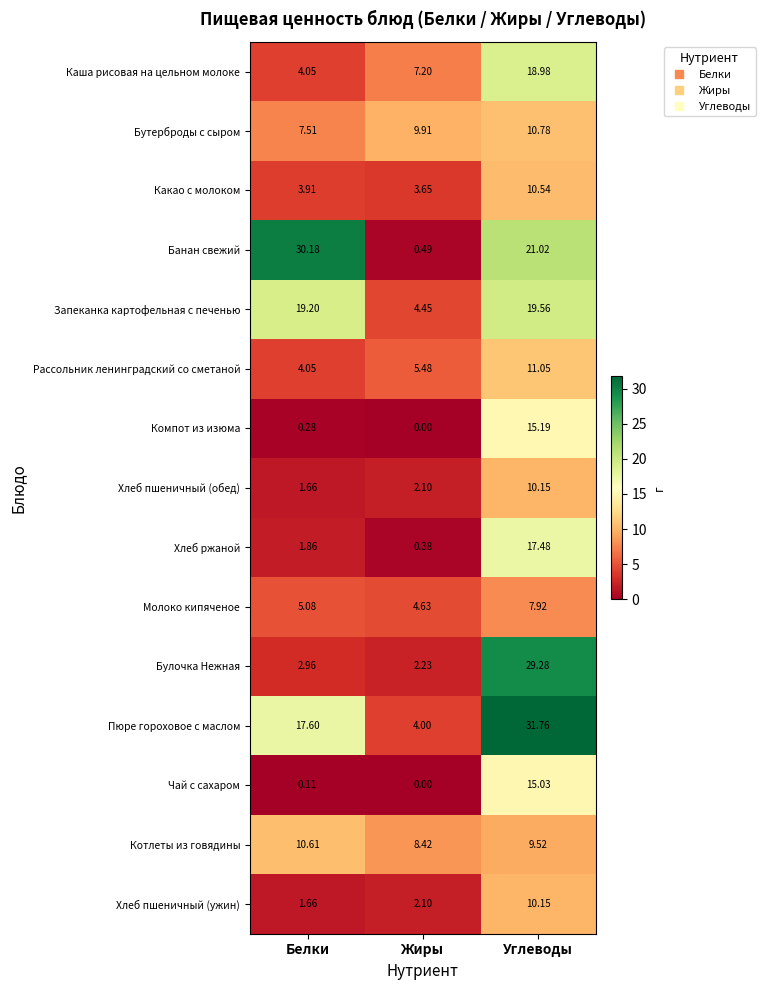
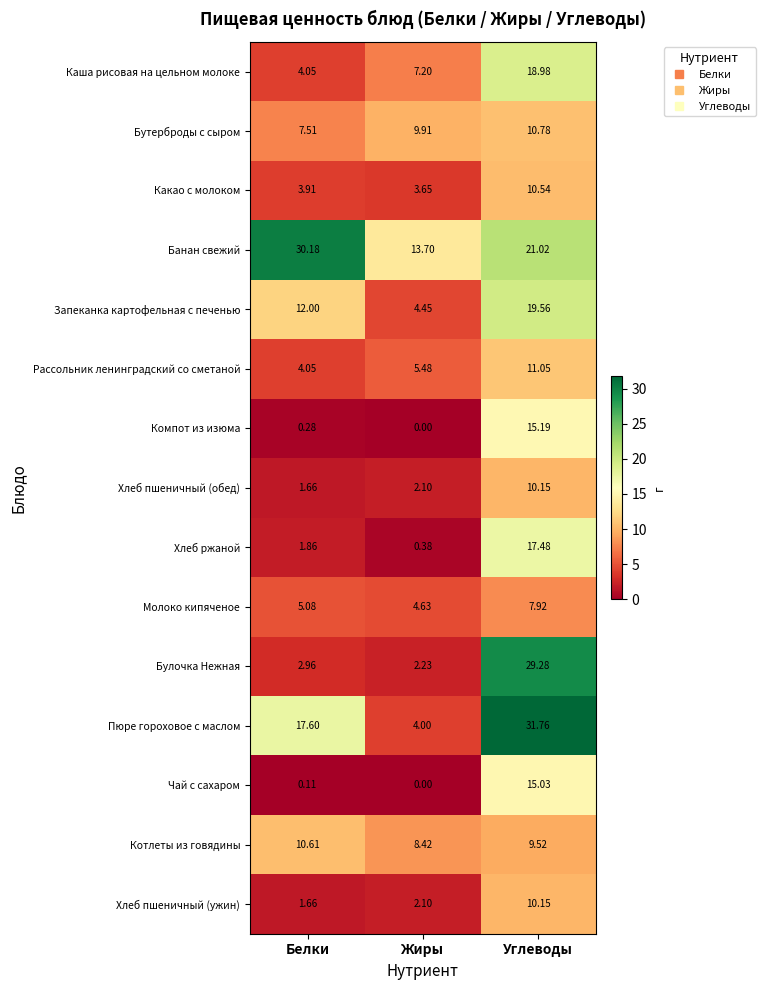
Банан свежий, Жиры: 0.49 -> 13.70
Запеканка картофельная с печенью, Белки: 19.20 -> 12.00
